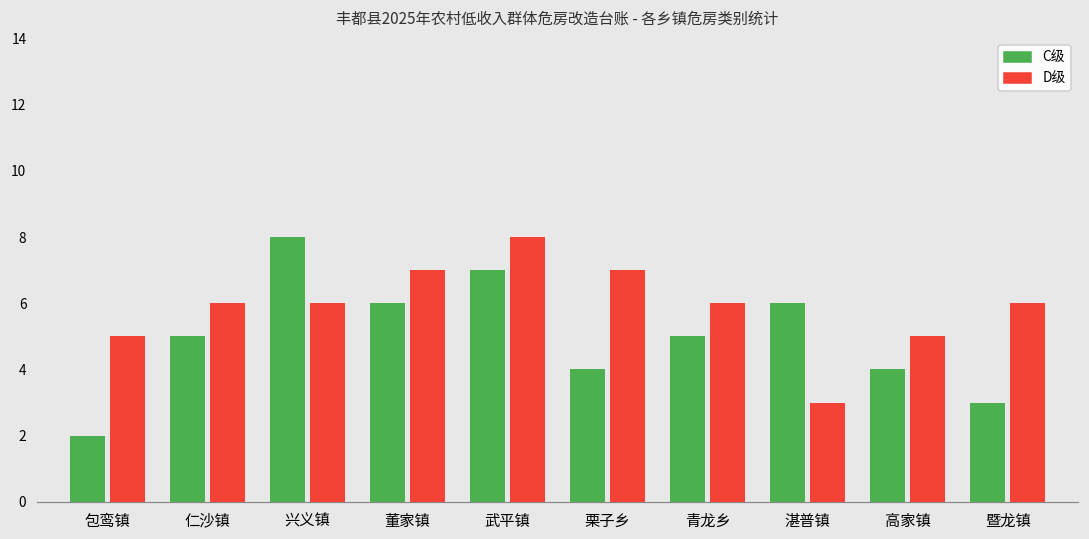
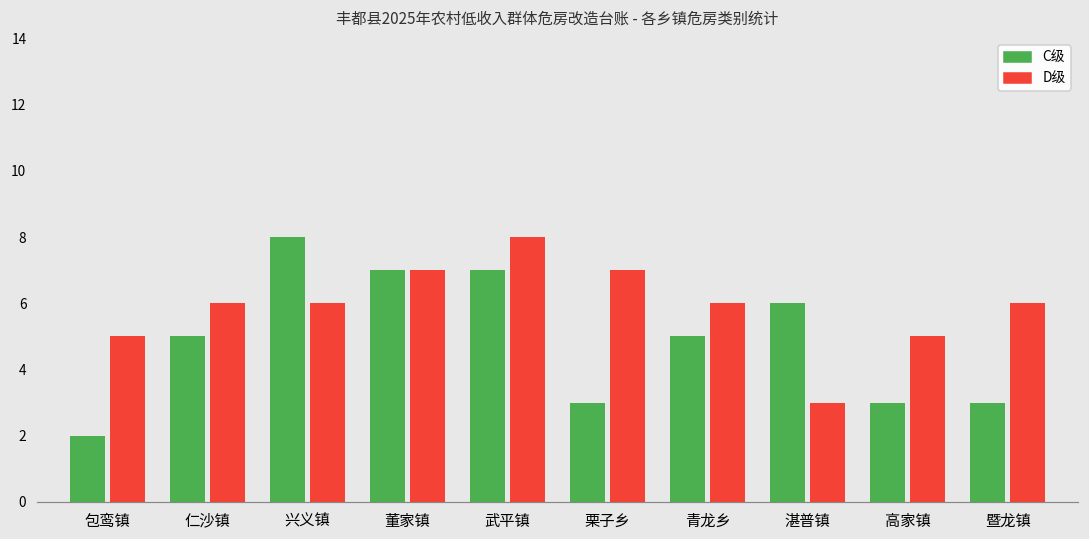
C级, 董家镇: 6 -> 7
C级, 栗子乡: 4 -> 3
C级, 高家镇: 4 -> 3
